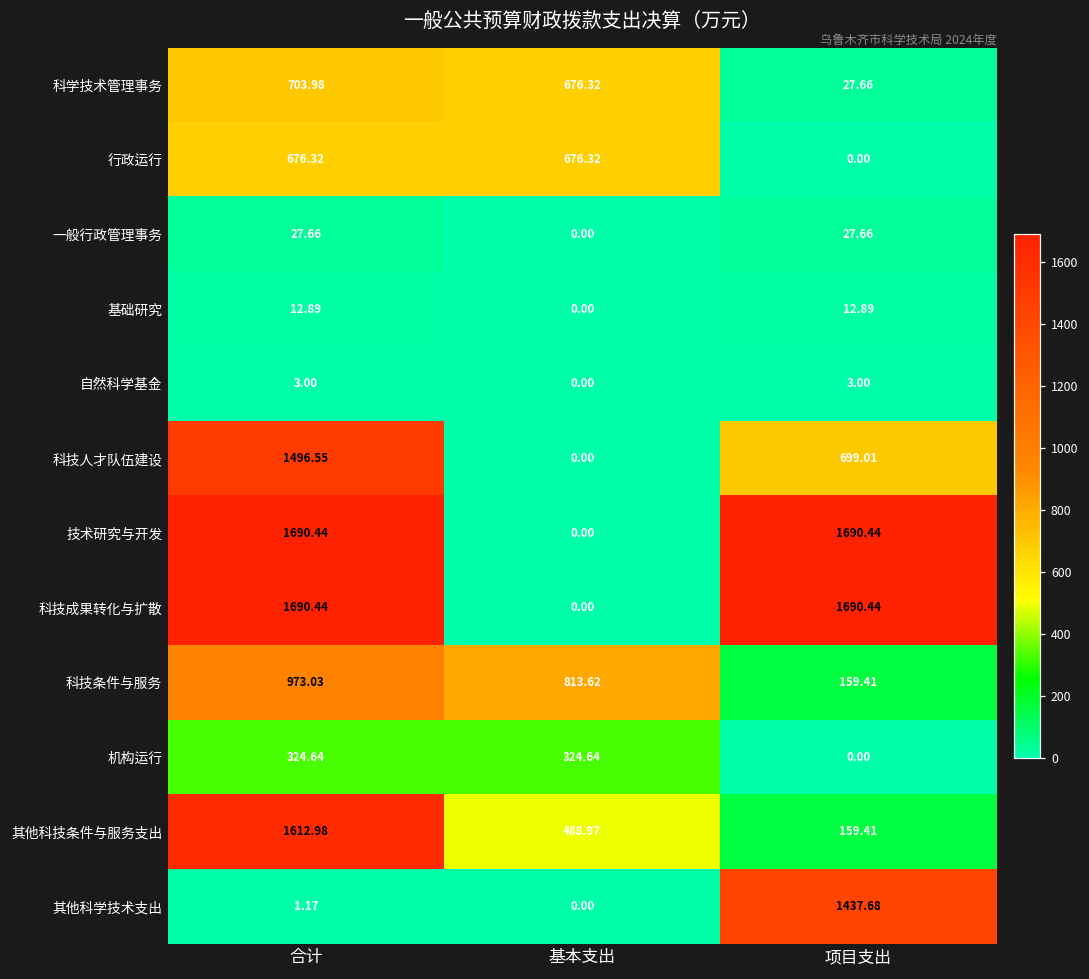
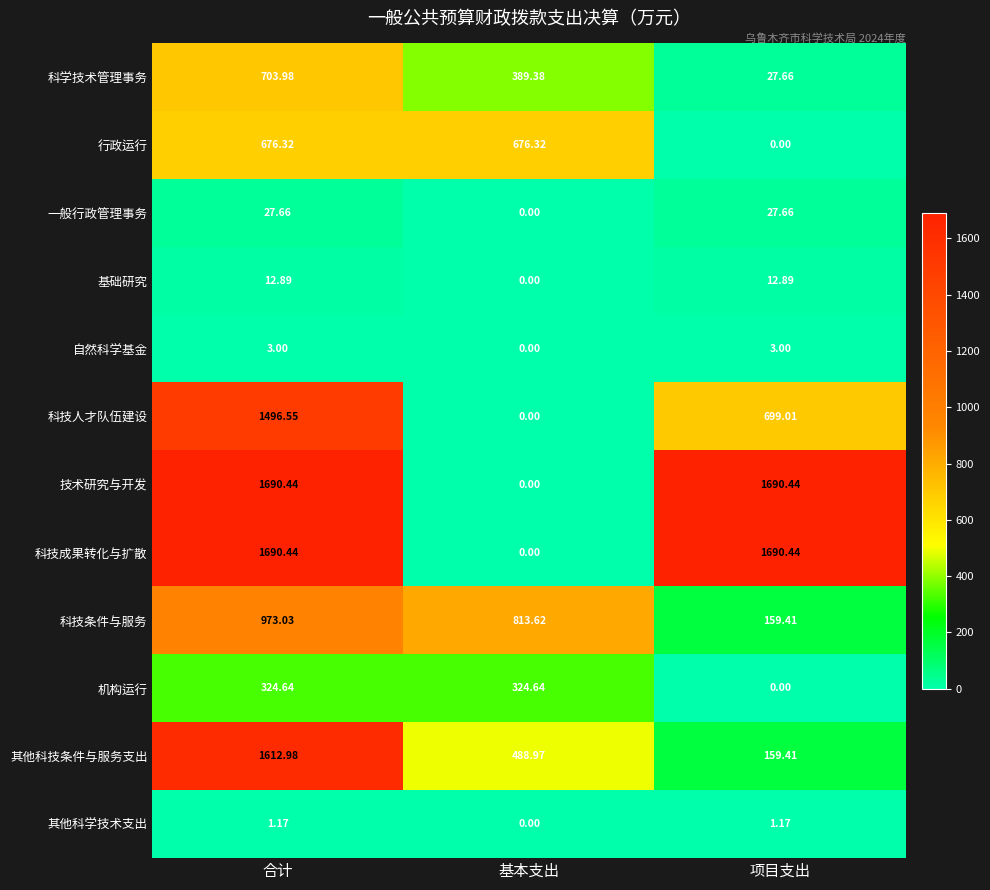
科学技术管理事务, 基本支出: 676.32 -> 389.38
其他科学技术支出, 项目支出: 1437.68 -> 1.17
